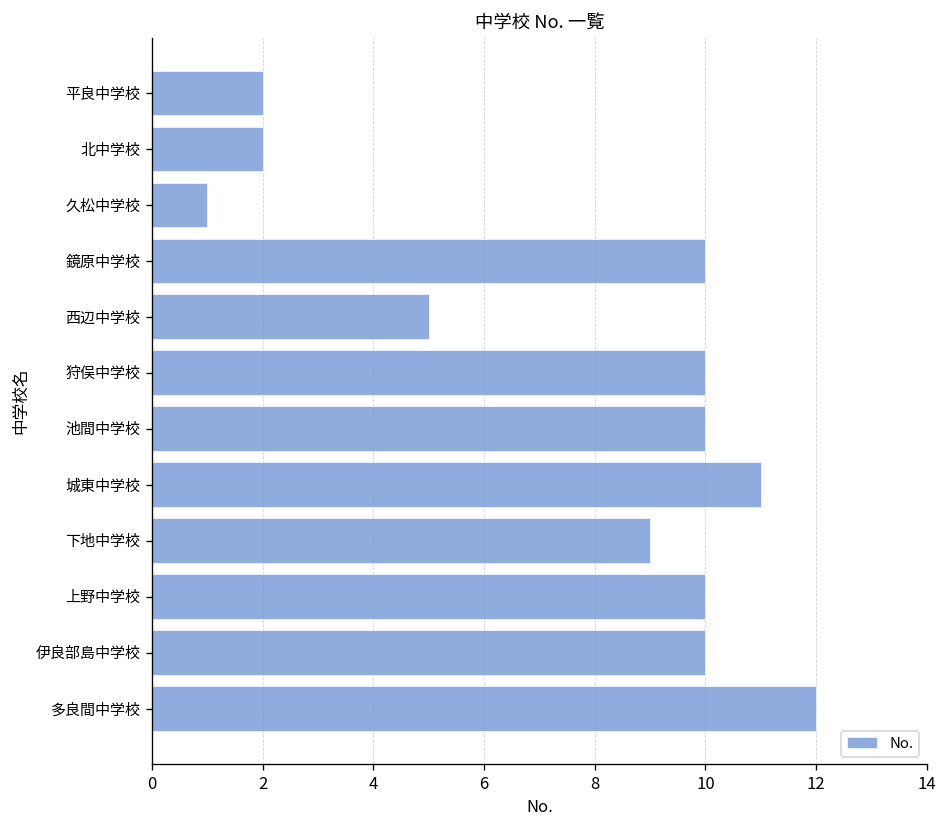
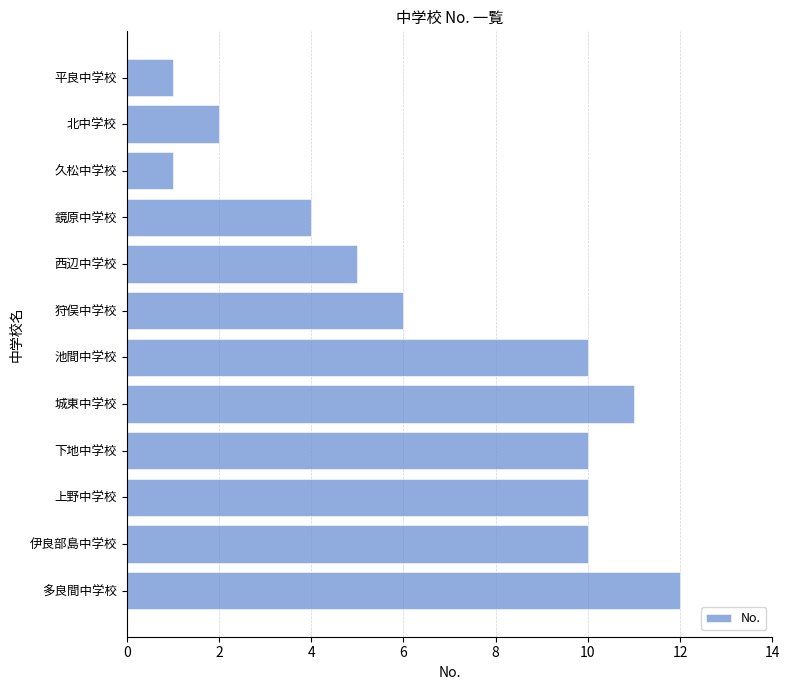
平良中学校: 2 -> 1
鏡原中学校: 10 -> 4
狩俣中学校: 10 -> 6
下地中学校: 9 -> 10
